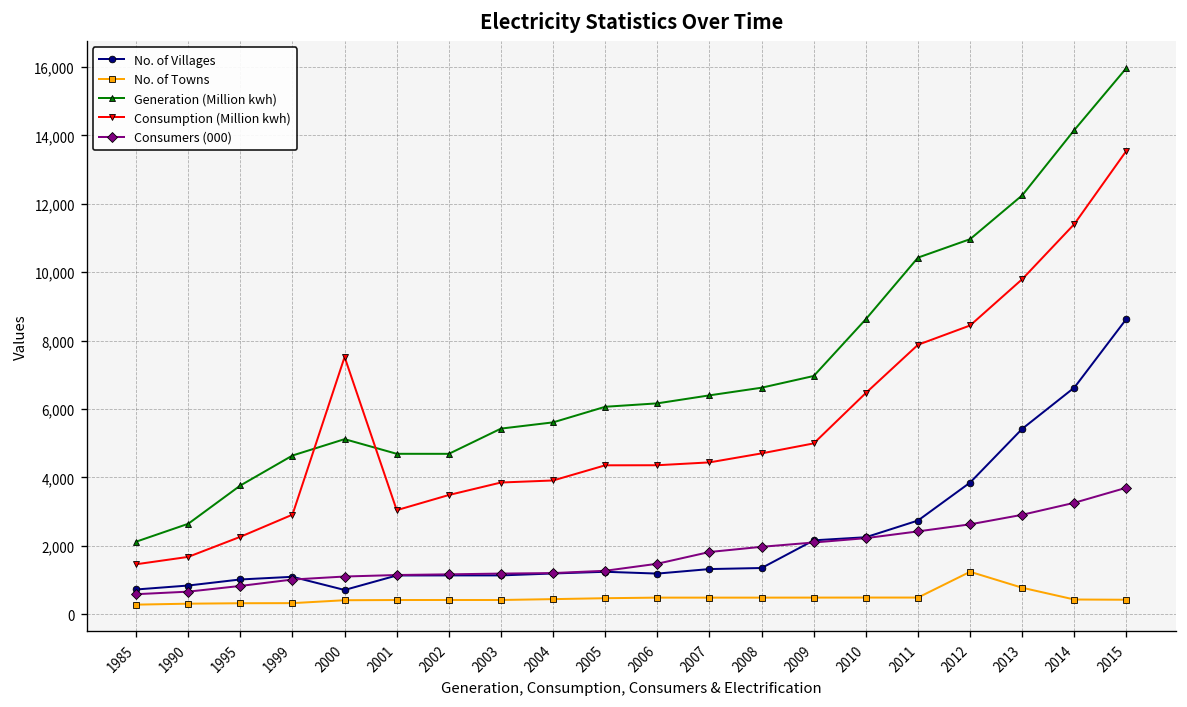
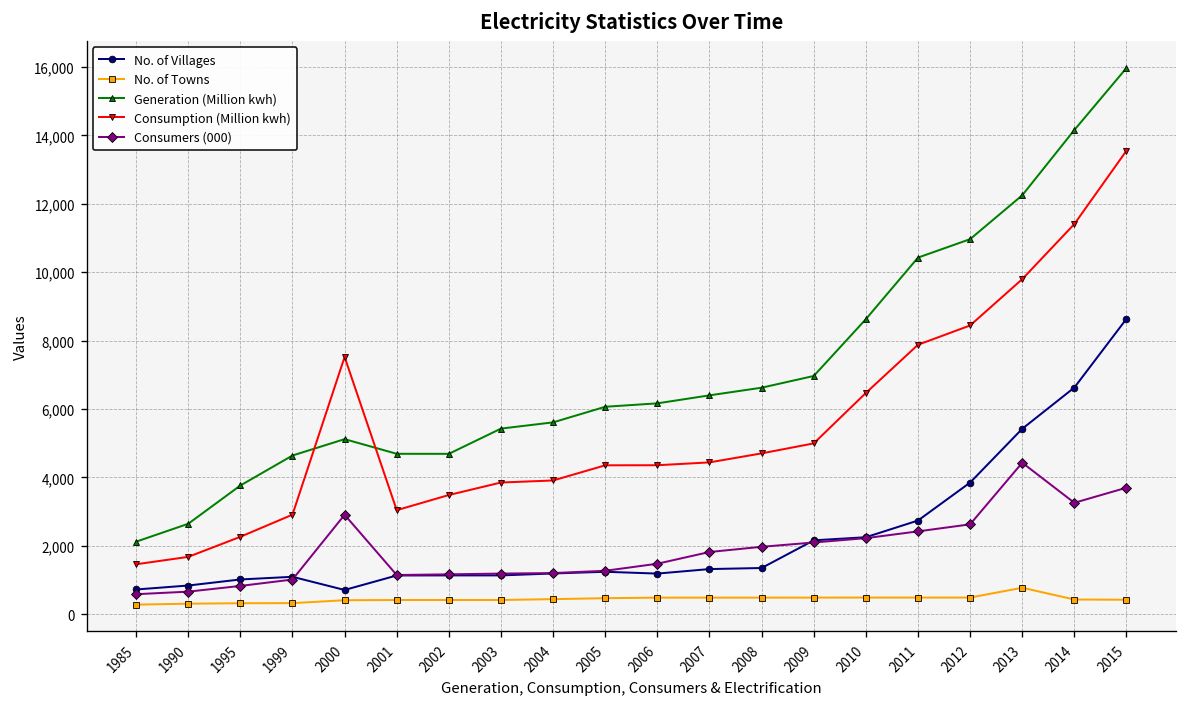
Consumers (000), 2000: 1,100 -> 2,900
No. of Towns, 2012: 1,200 -> 500
Consumers (000), 2013: 2,900 -> 4,400
